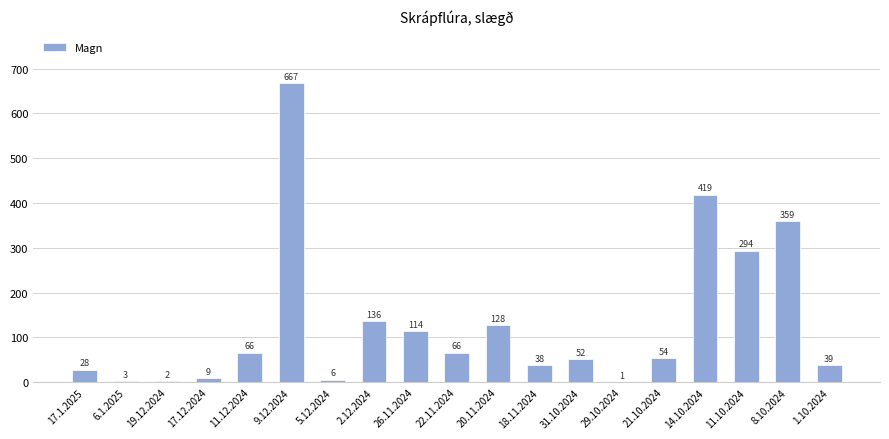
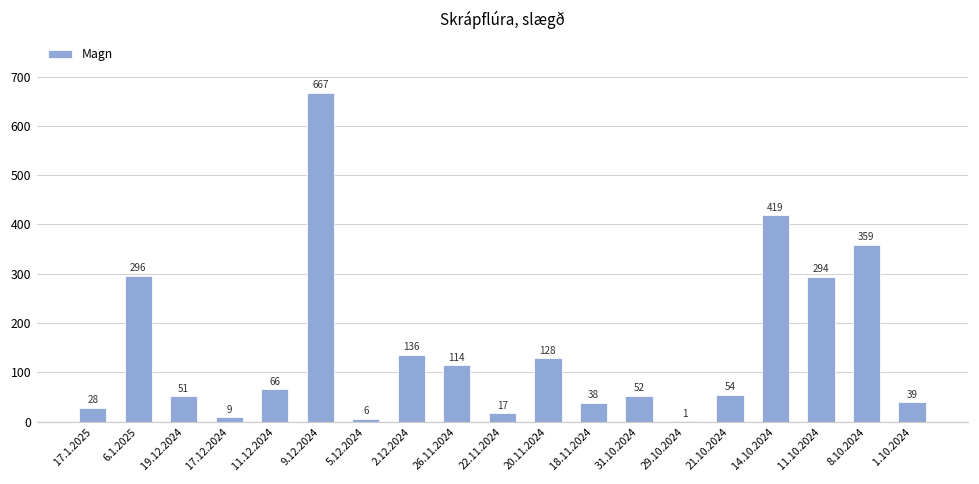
6.1.2025: 3 -> 296
19.12.2024: 2 -> 51
22.11.2024: 66 -> 17
